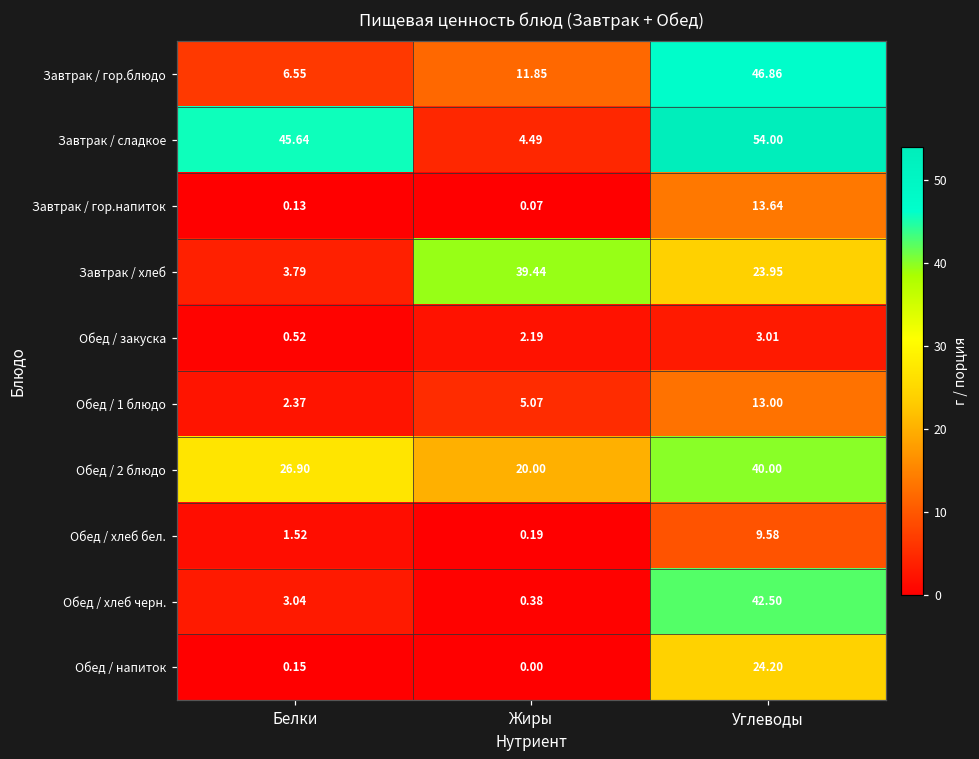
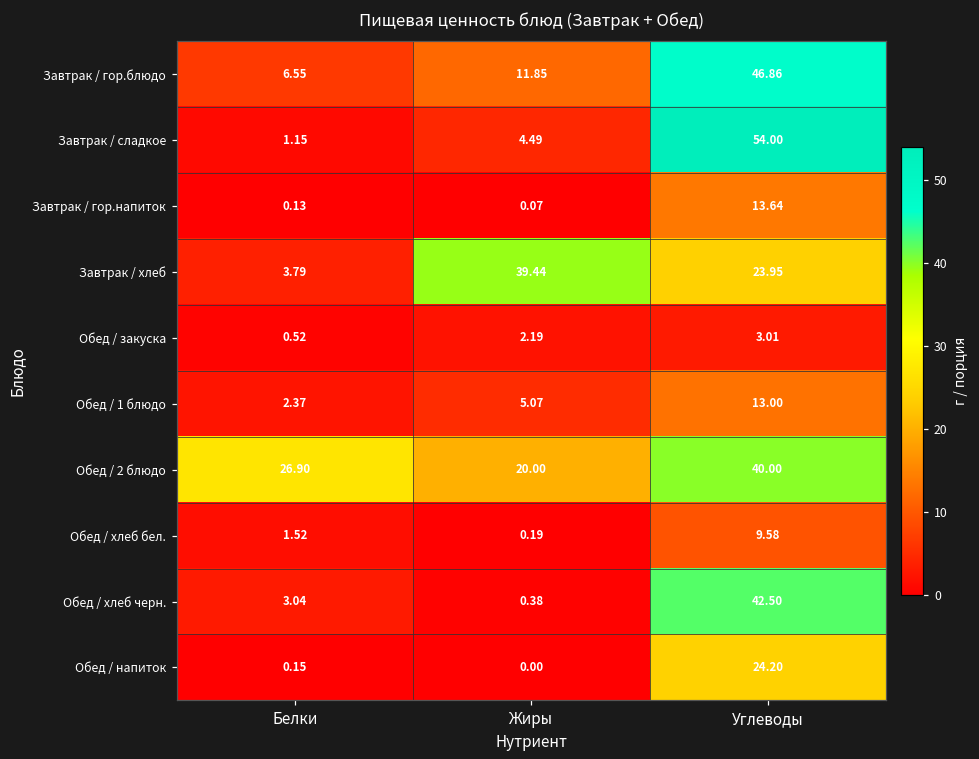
Завтрак / сладкое, Белки: 45.64 -> 1.15
